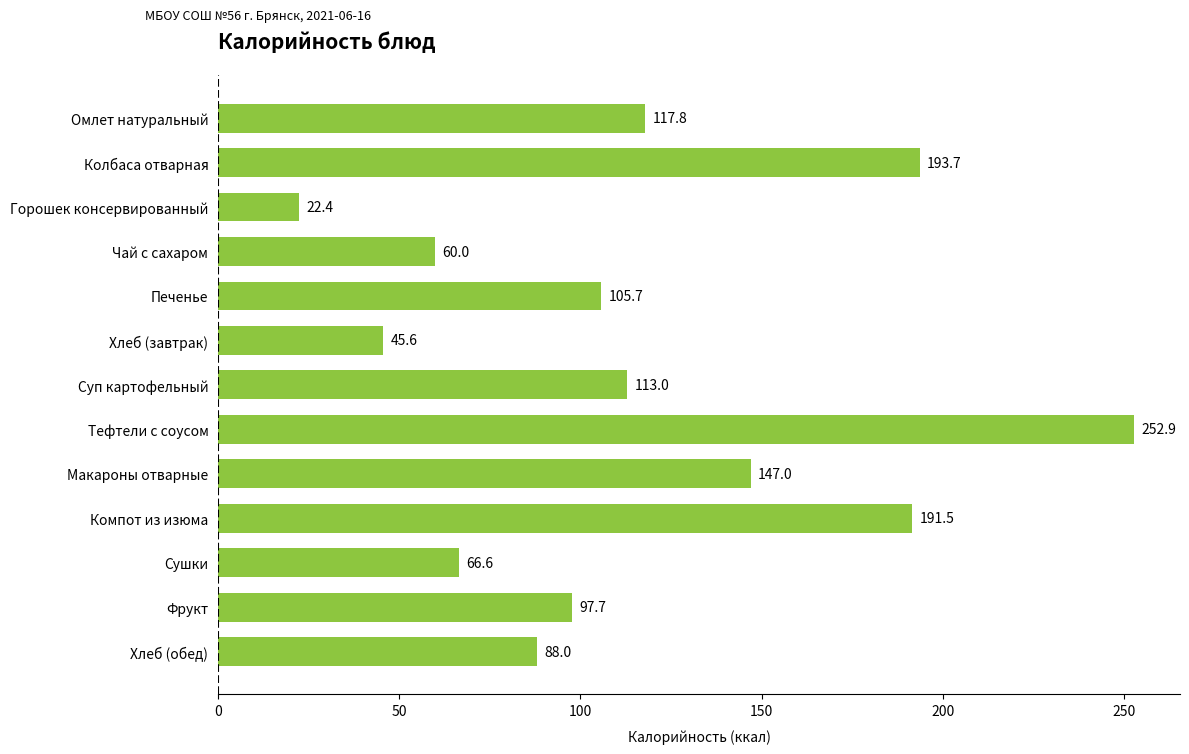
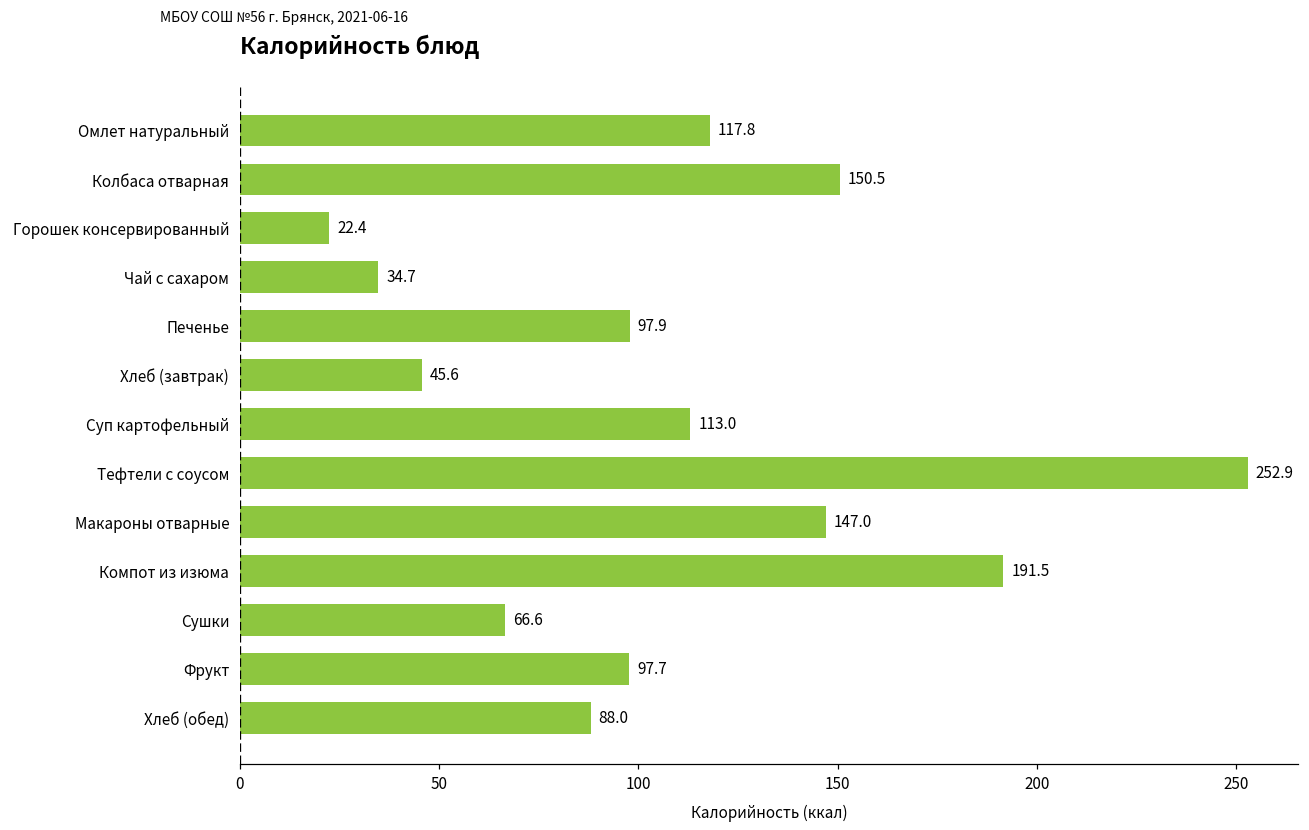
Колбаса отварная: 193.7 -> 150.5
Чай с сахаром: 60.0 -> 34.7
Печенье: 105.7 -> 97.9
